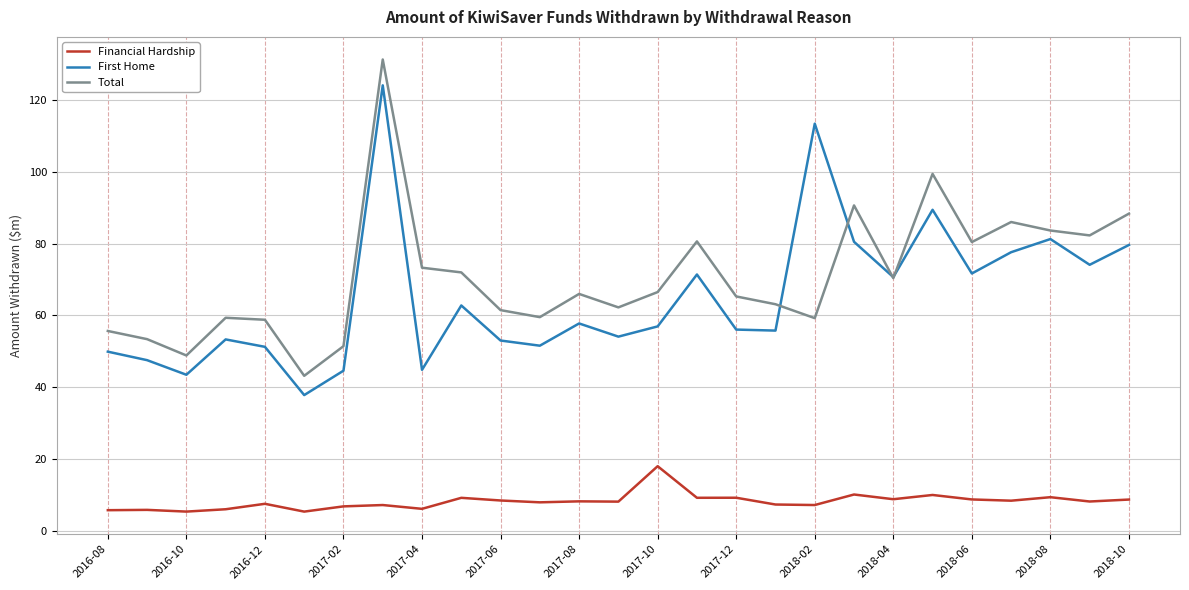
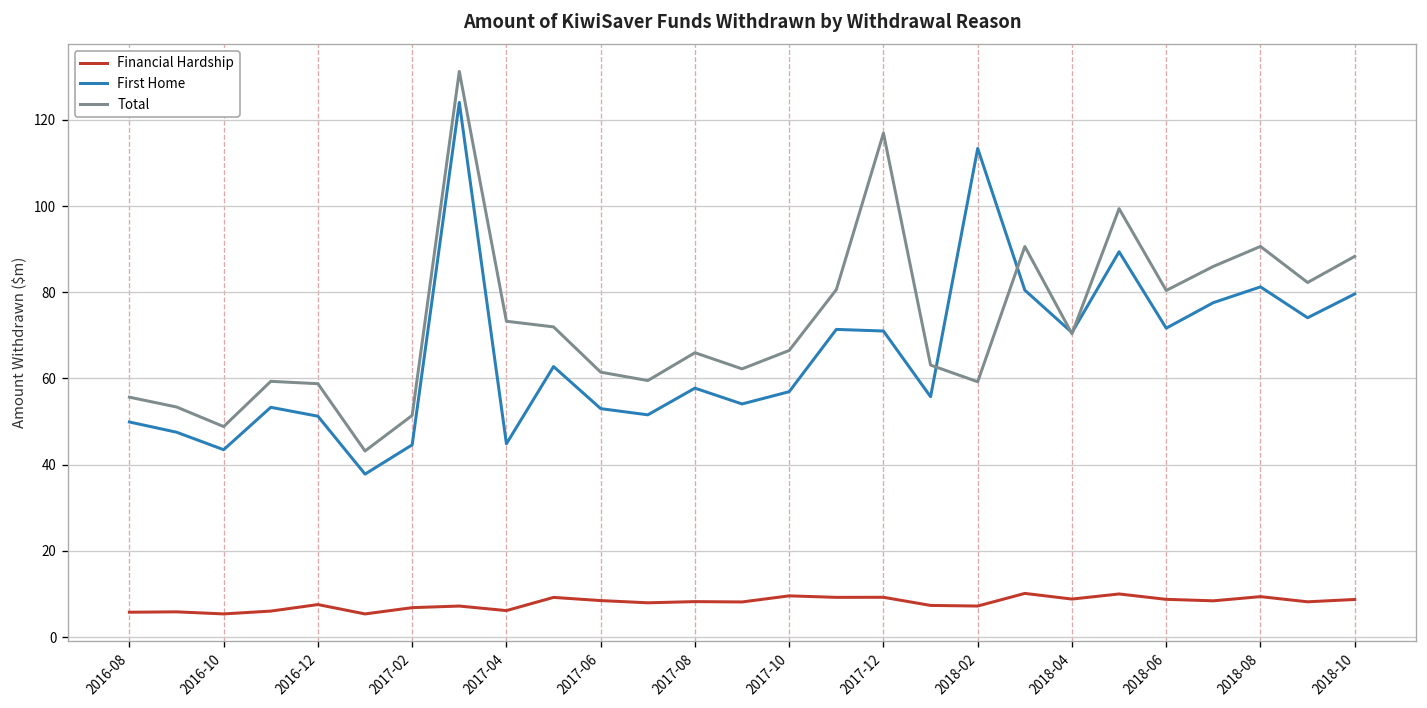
Financial Hardship, 2017-10: 18 -> 10
First Home, 2017-12: 56 -> 71
Total, 2017-12: 65 -> 117
Total, 2018-08: 84 -> 91
